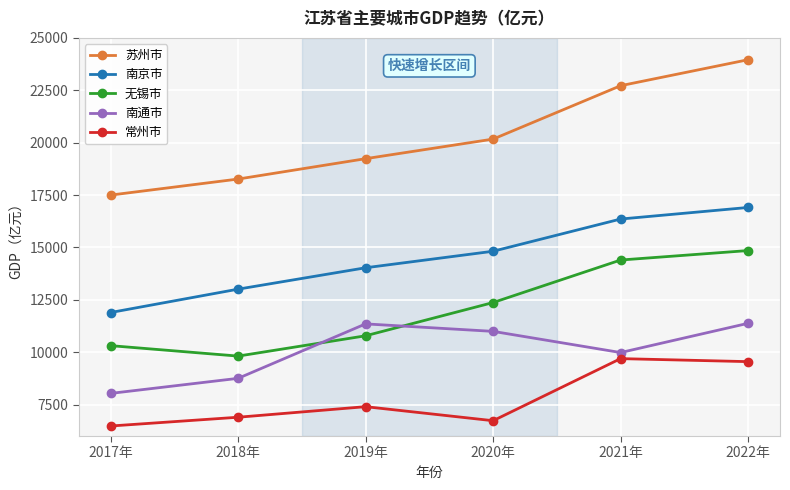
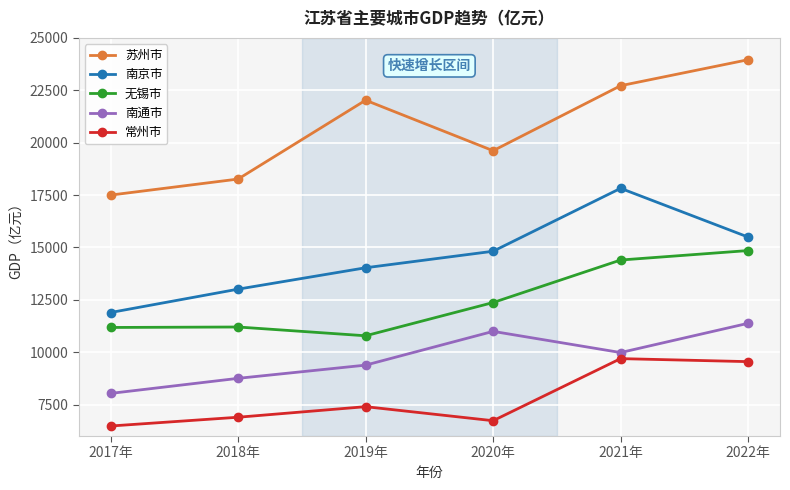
无锡市, 2017年: 10300 -> 11200
无锡市, 2018年: 9800 -> 11200
苏州市, 2019年: 19200 -> 22000
南通市, 2019年: 11400 -> 9400
苏州市, 2020年: 20200 -> 19600
南京市, 2021年: 16400 -> 17800
南京市, 2022年: 16900 -> 15500
